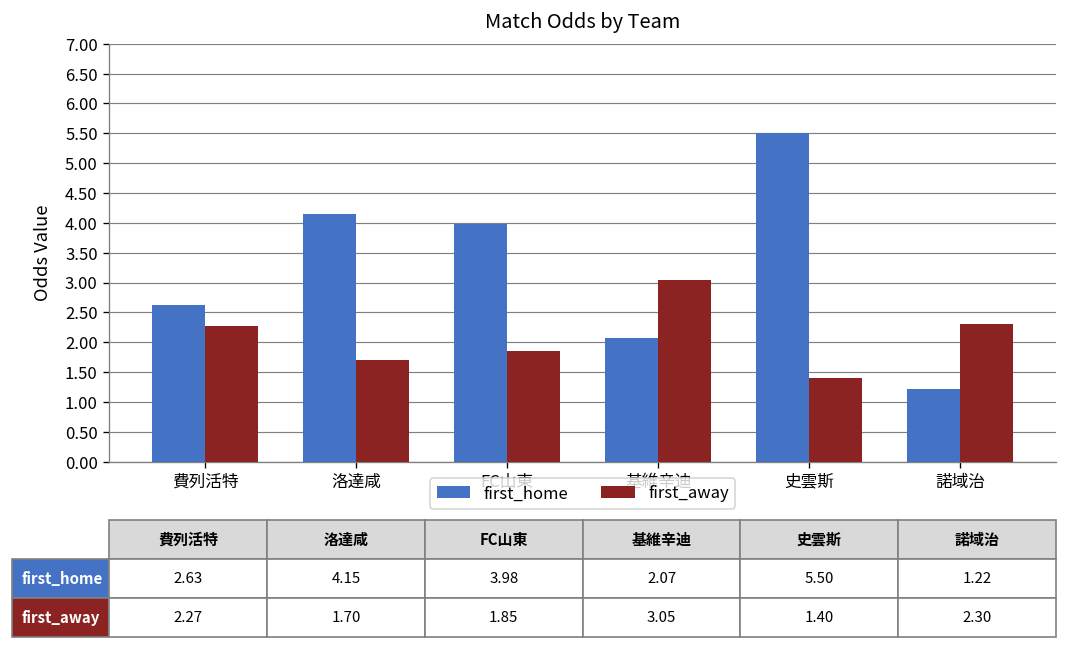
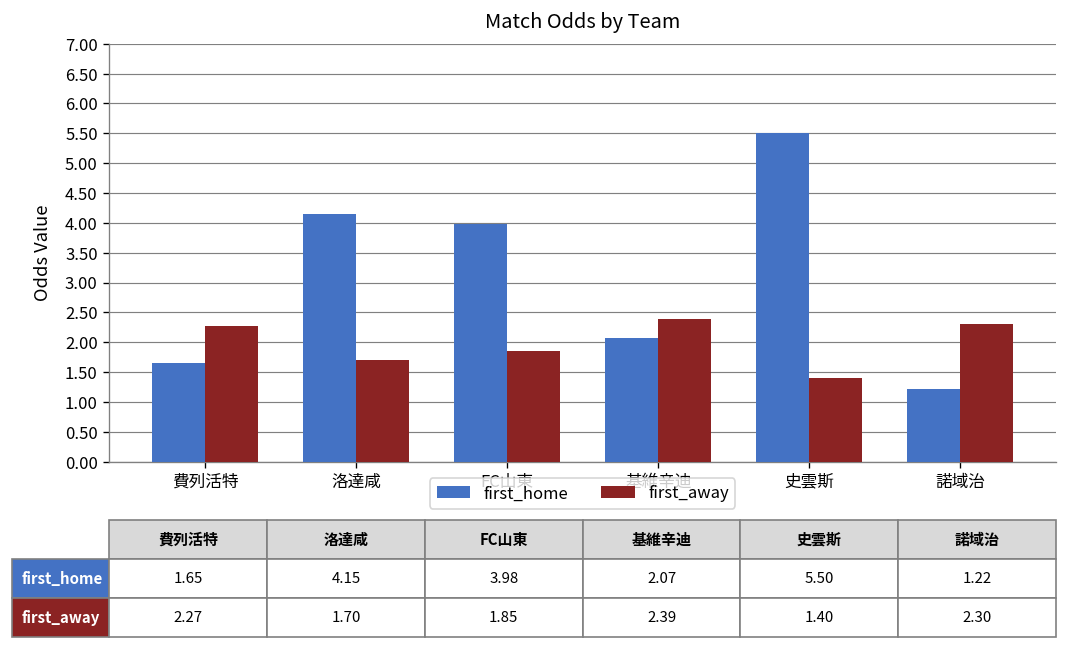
first_home, 費列活特: 2.63 -> 1.65
first_away, 基維辛迪: 3.05 -> 2.39
